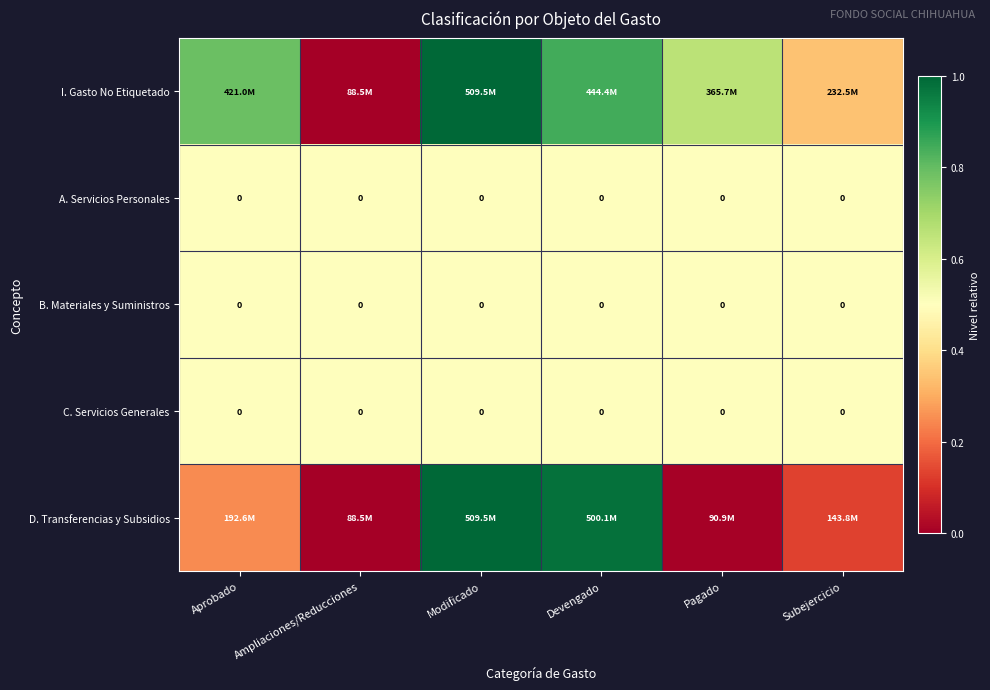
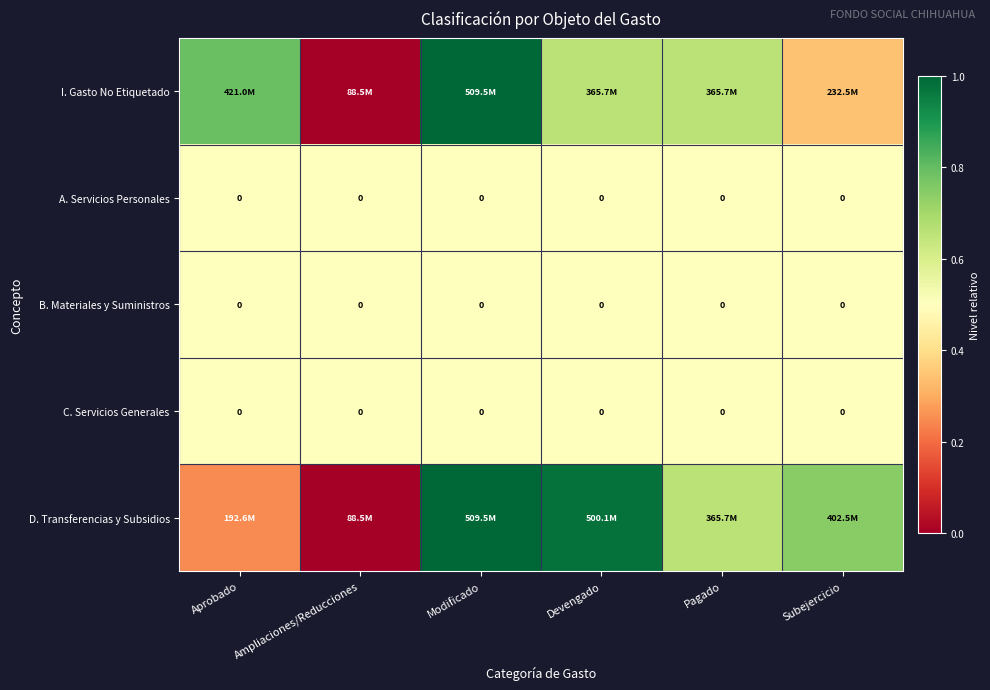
I. Gasto No Etiquetado, Devengado: 444.4M -> 365.7M
D. Transferencias y Subsidios, Pagado: 90.9M -> 365.7M
D. Transferencias y Subsidios, Subejercicio: 143.8M -> 402.5M
